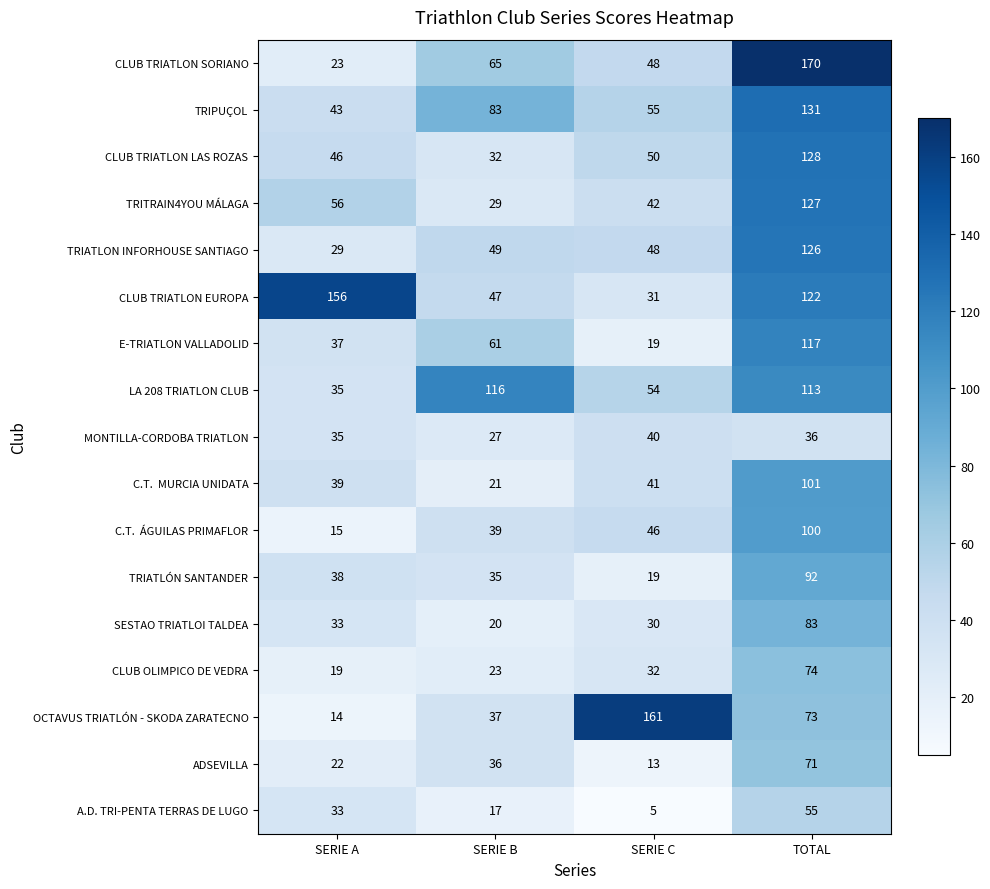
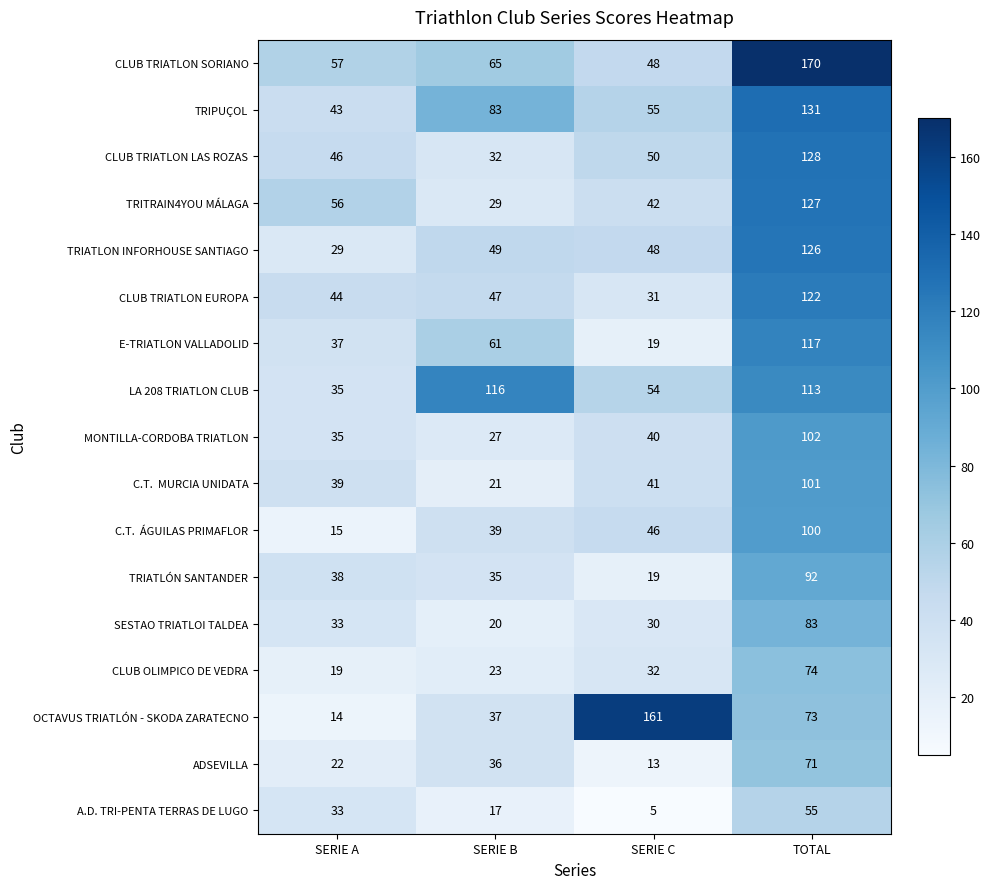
CLUB TRIATLON SORIANO, SERIE A: 23 -> 57
CLUB TRIATLON EUROPA, SERIE A: 156 -> 44
MONTILLA-CORDOBA TRIATLON, TOTAL: 36 -> 102
